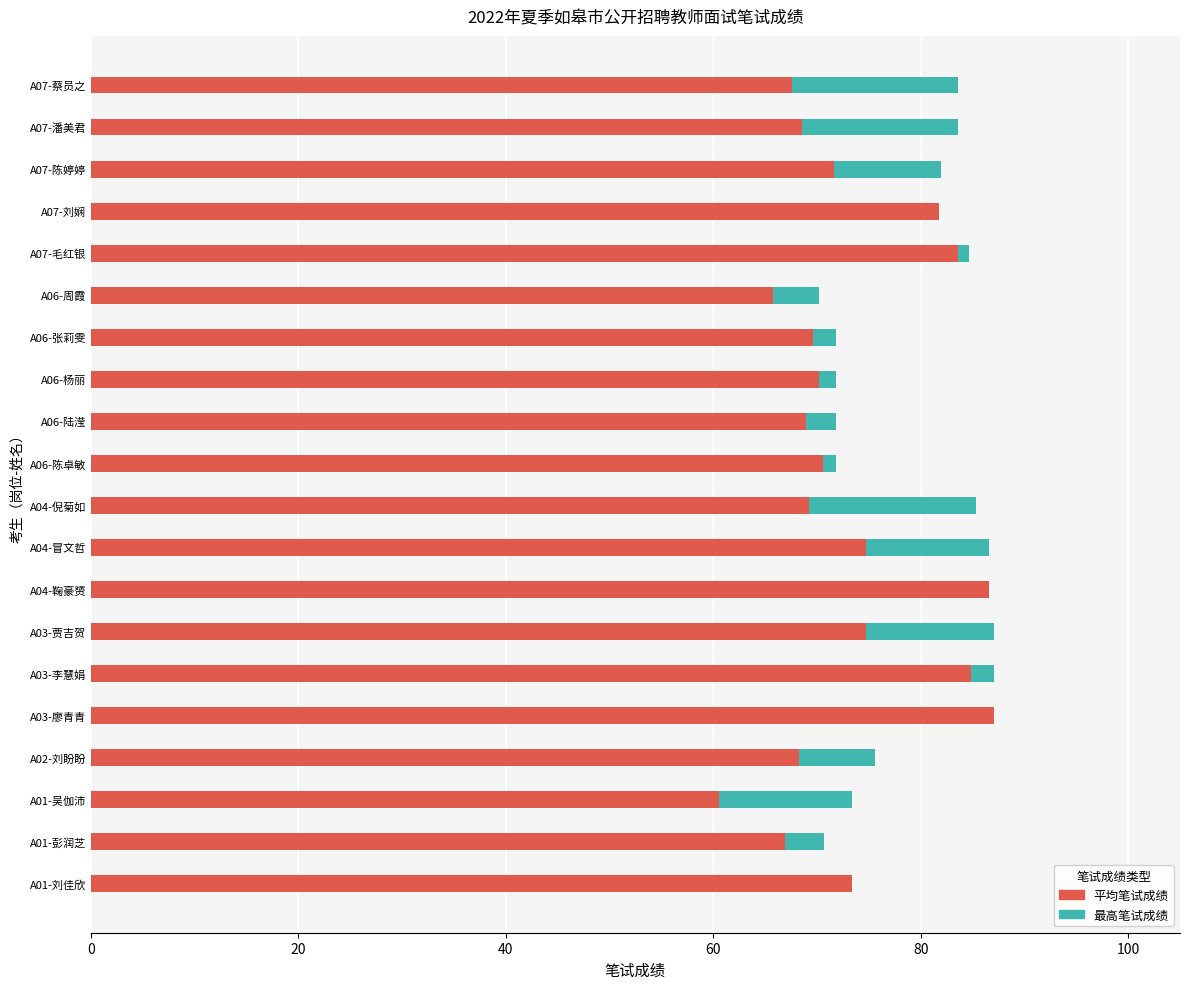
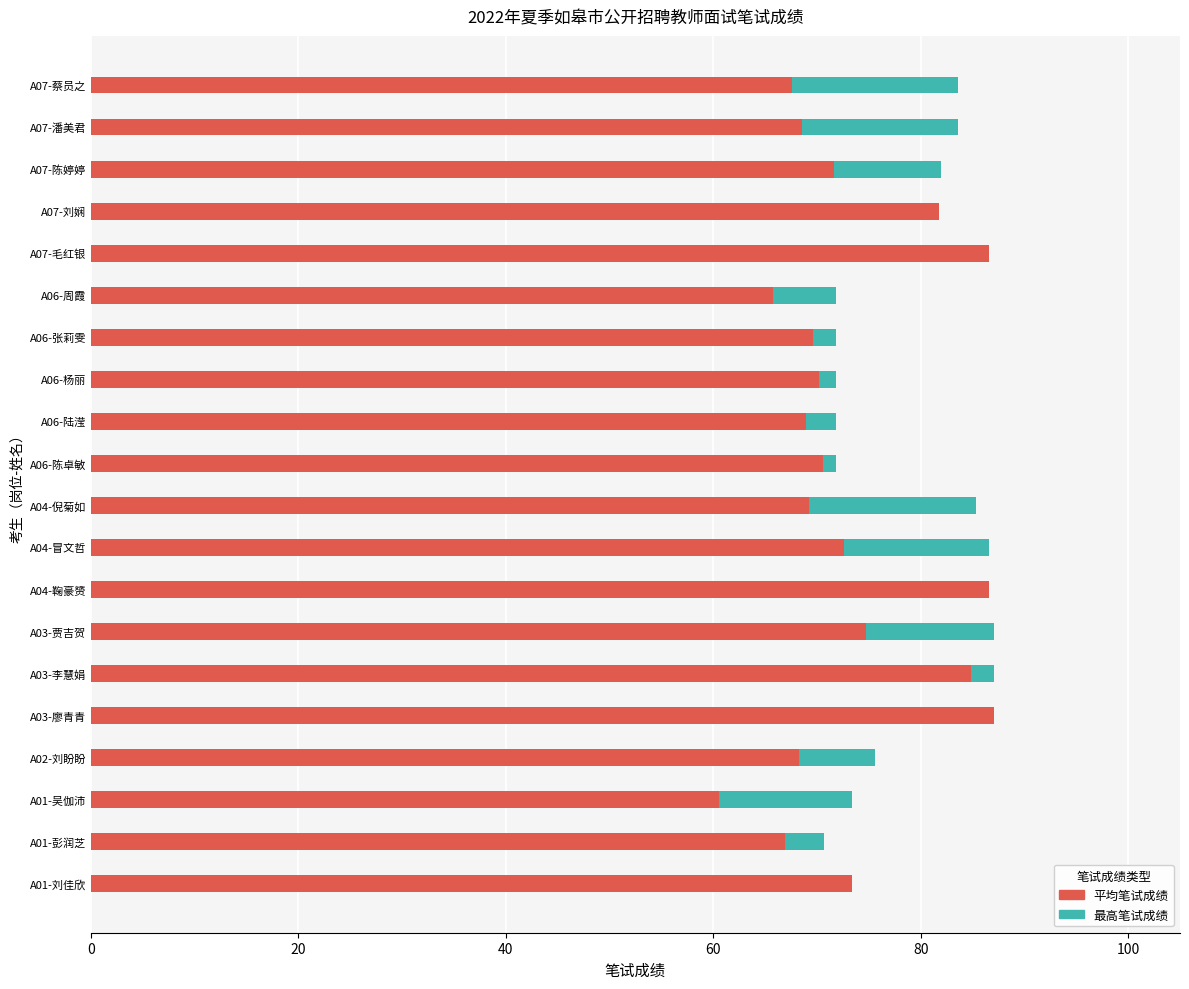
平均笔试成绩, A07-毛红银: 83.6 -> 86.6
最高笔试成绩, A06-周霞: 70.2 -> 71.8
平均笔试成绩, A04-冒文哲: 74.7 -> 72.6
